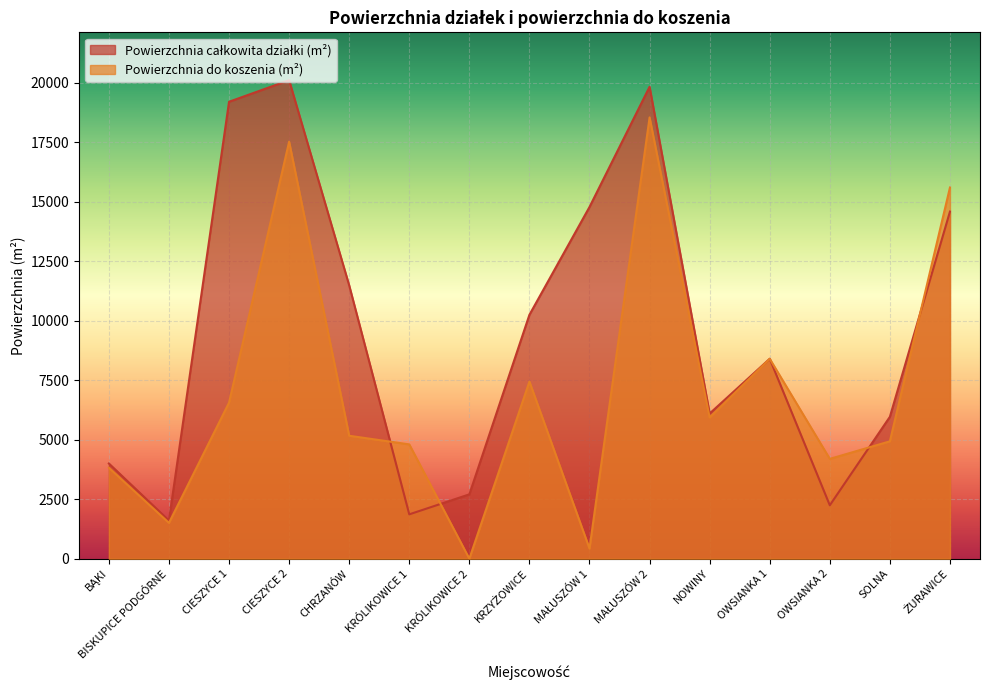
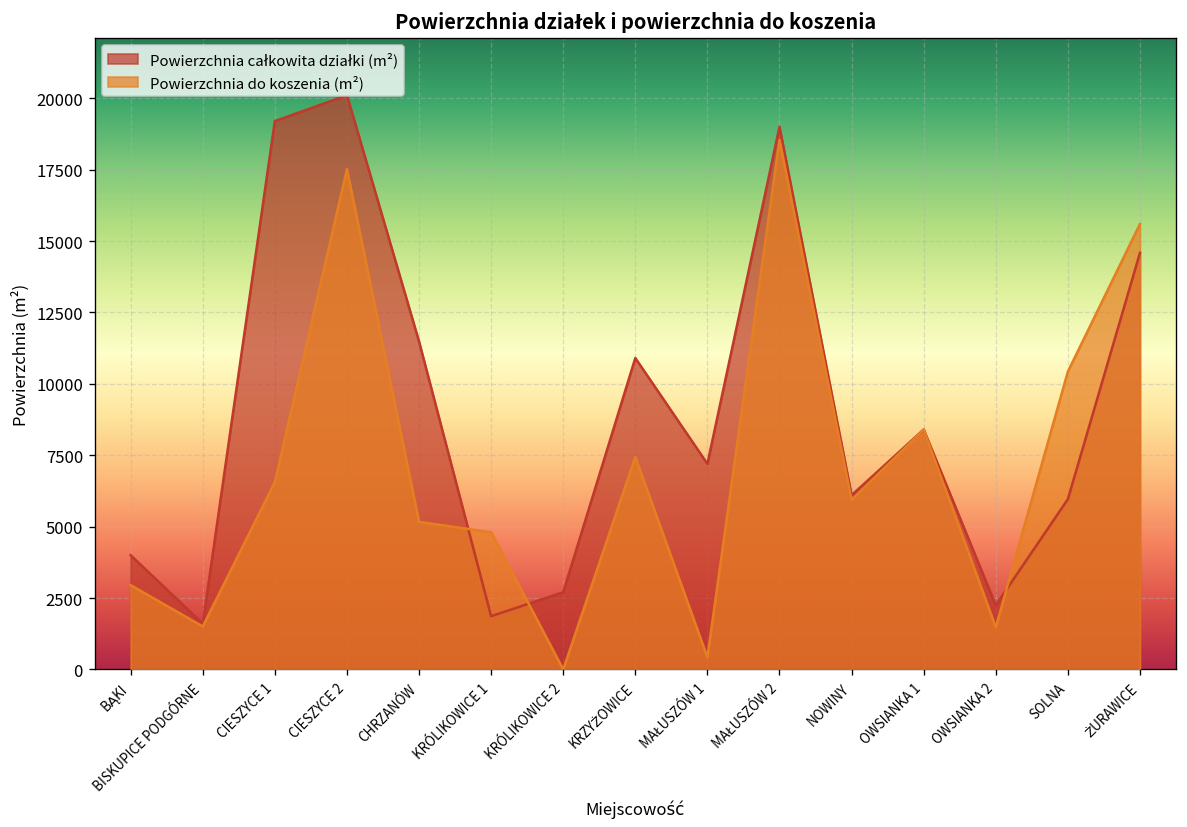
Powierzchnia do koszenia (m²), BĄKI: 3800 -> 3000
Powierzchnia całkowita działki (m²), KRZYŻOWICE: 10200 -> 10900
Powierzchnia całkowita działki (m²), MAŁUSZÓW 1: 14800 -> 7200
Powierzchnia całkowita działki (m²), MAŁUSZÓW 2: 19800 -> 19000
Powierzchnia do koszenia (m²), OWSIANKA 2: 4200 -> 1500
Powierzchnia do koszenia (m²), SOLNA: 4900 -> 10400
